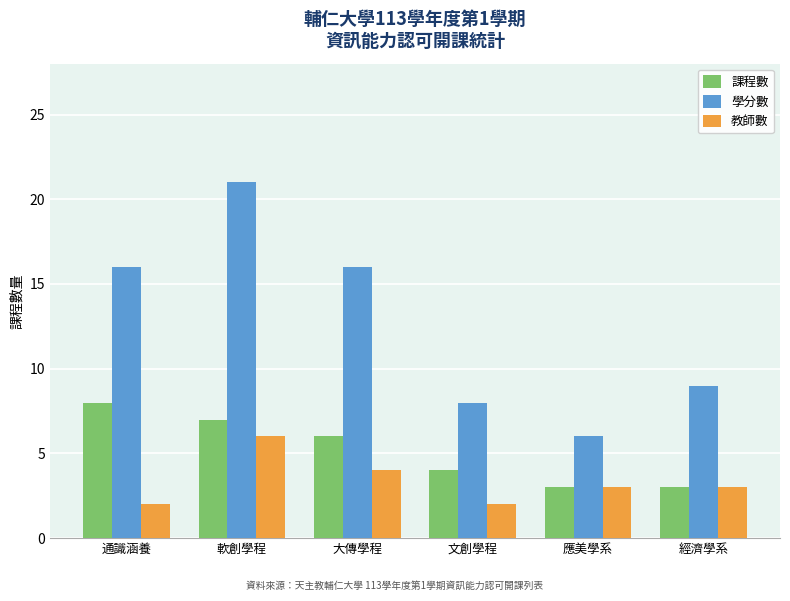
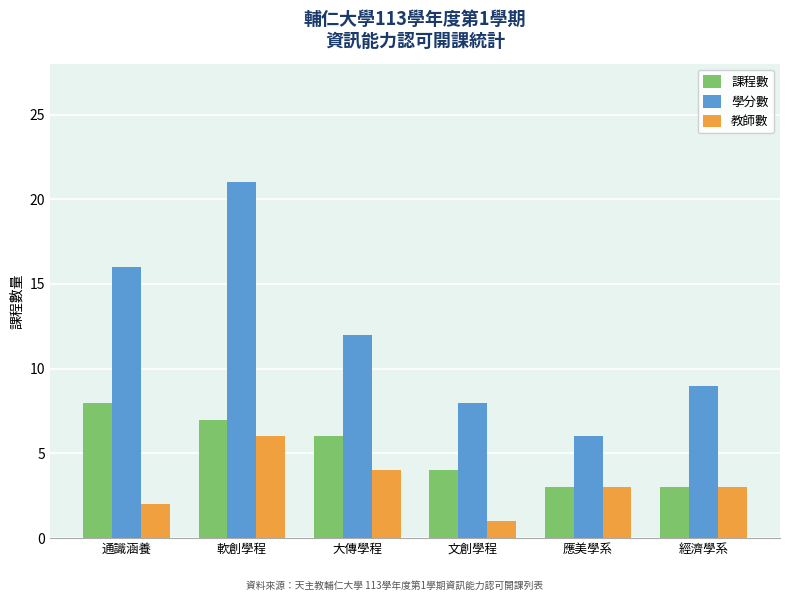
學分數, 大傳學程: 16 -> 12
教師數, 文創學程: 2 -> 1
